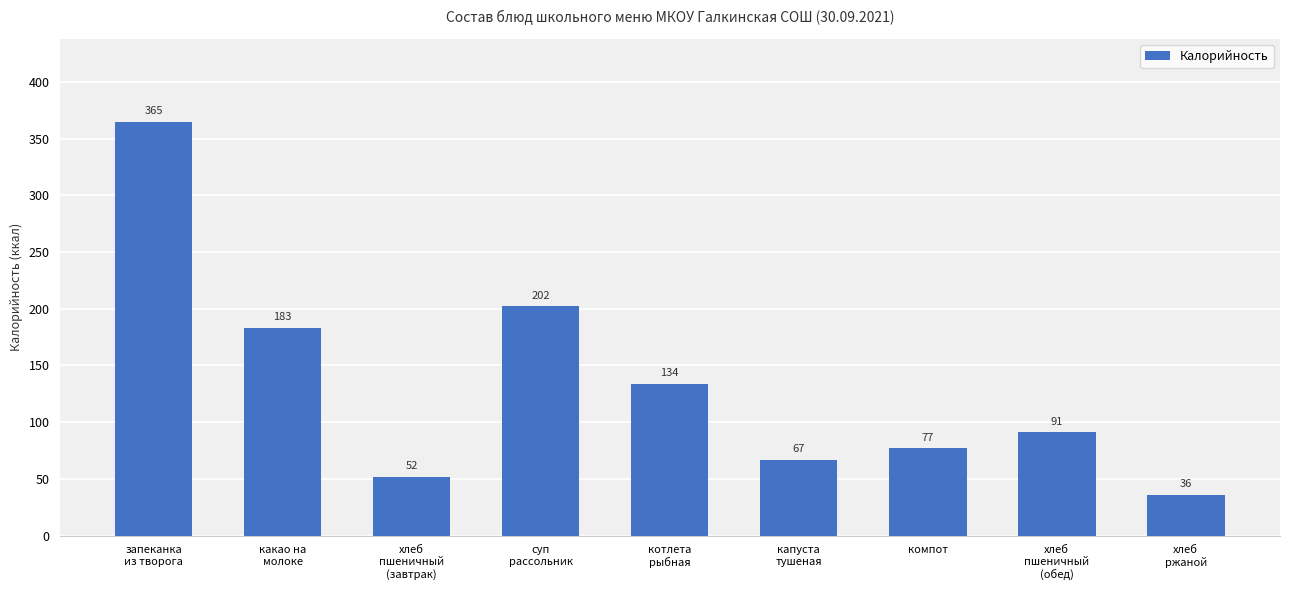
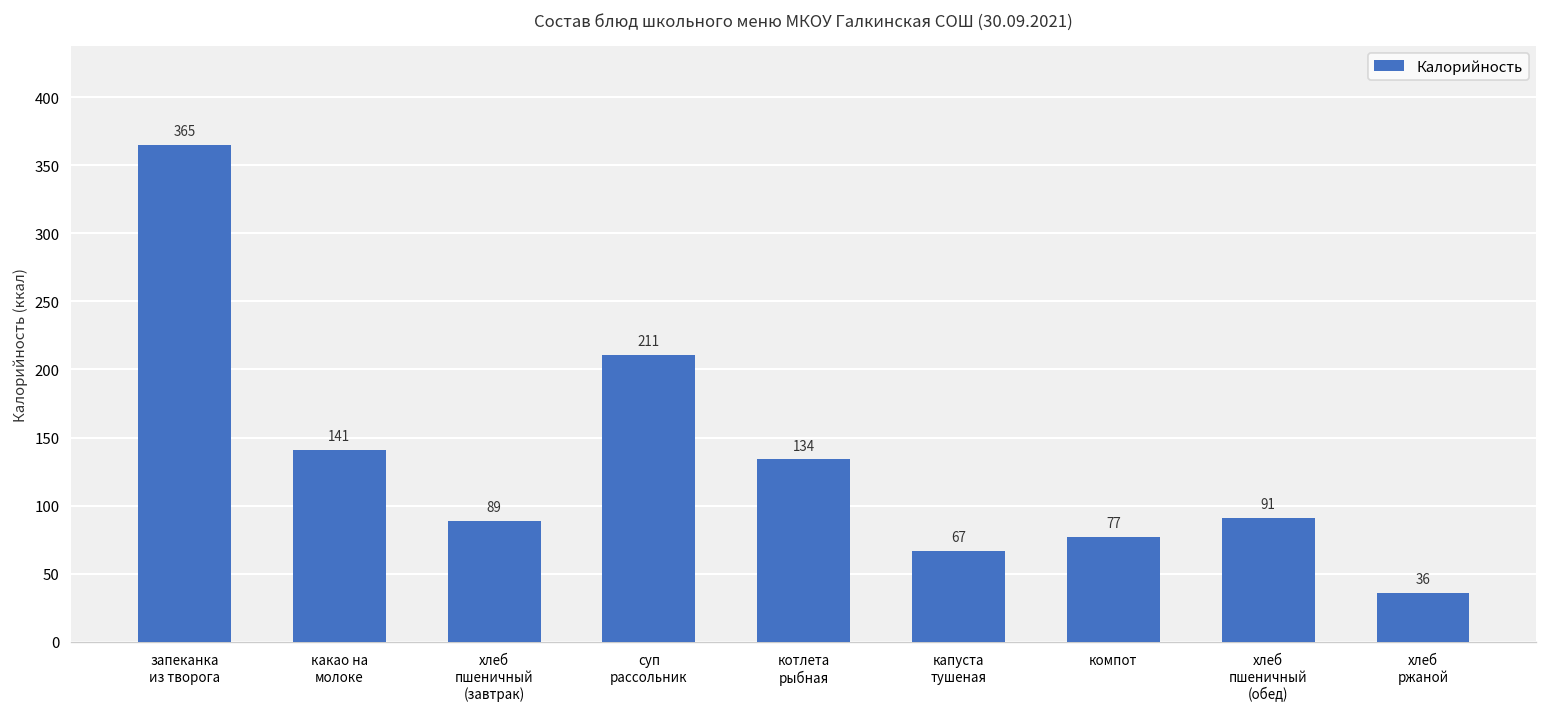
какао на молоке: 183 -> 141
хлеб пшеничный (завтрак): 52 -> 89
суп рассольник: 202 -> 211
